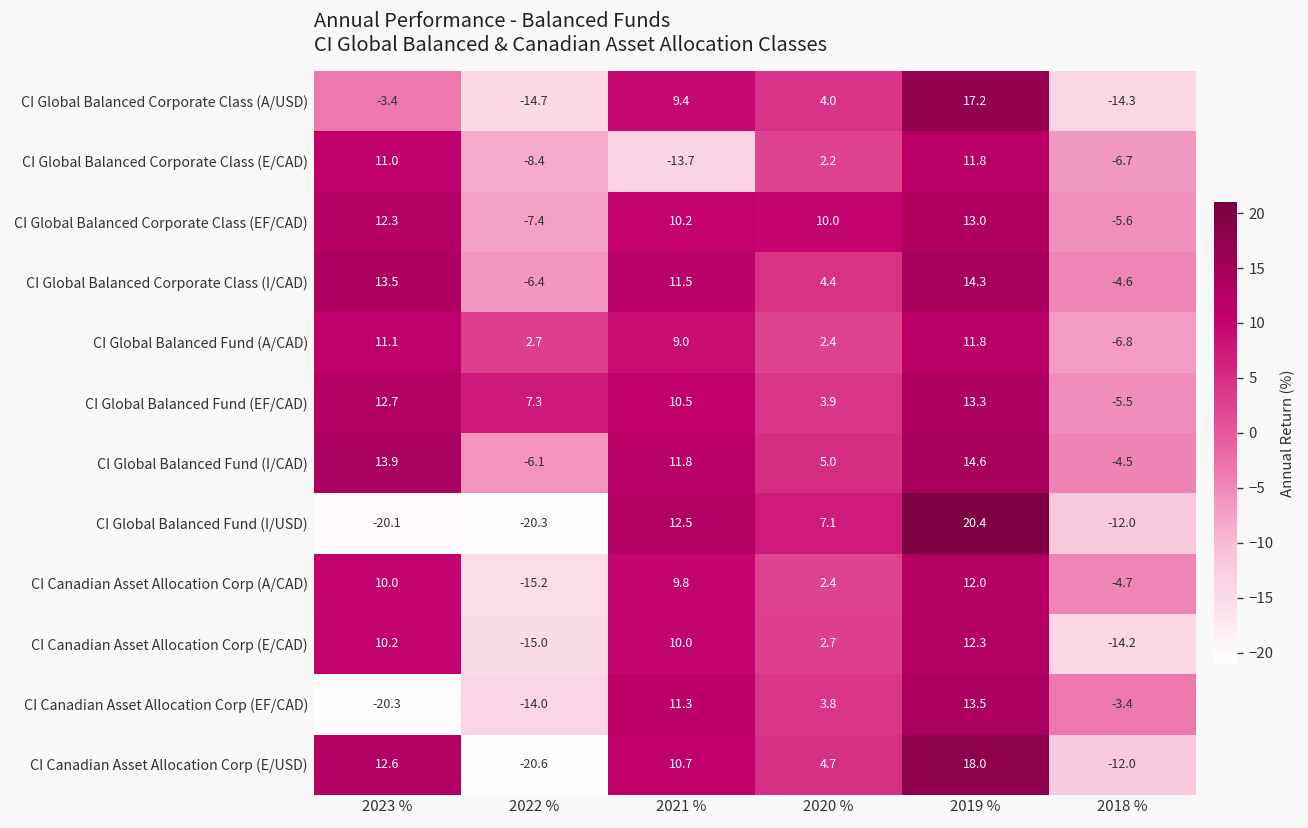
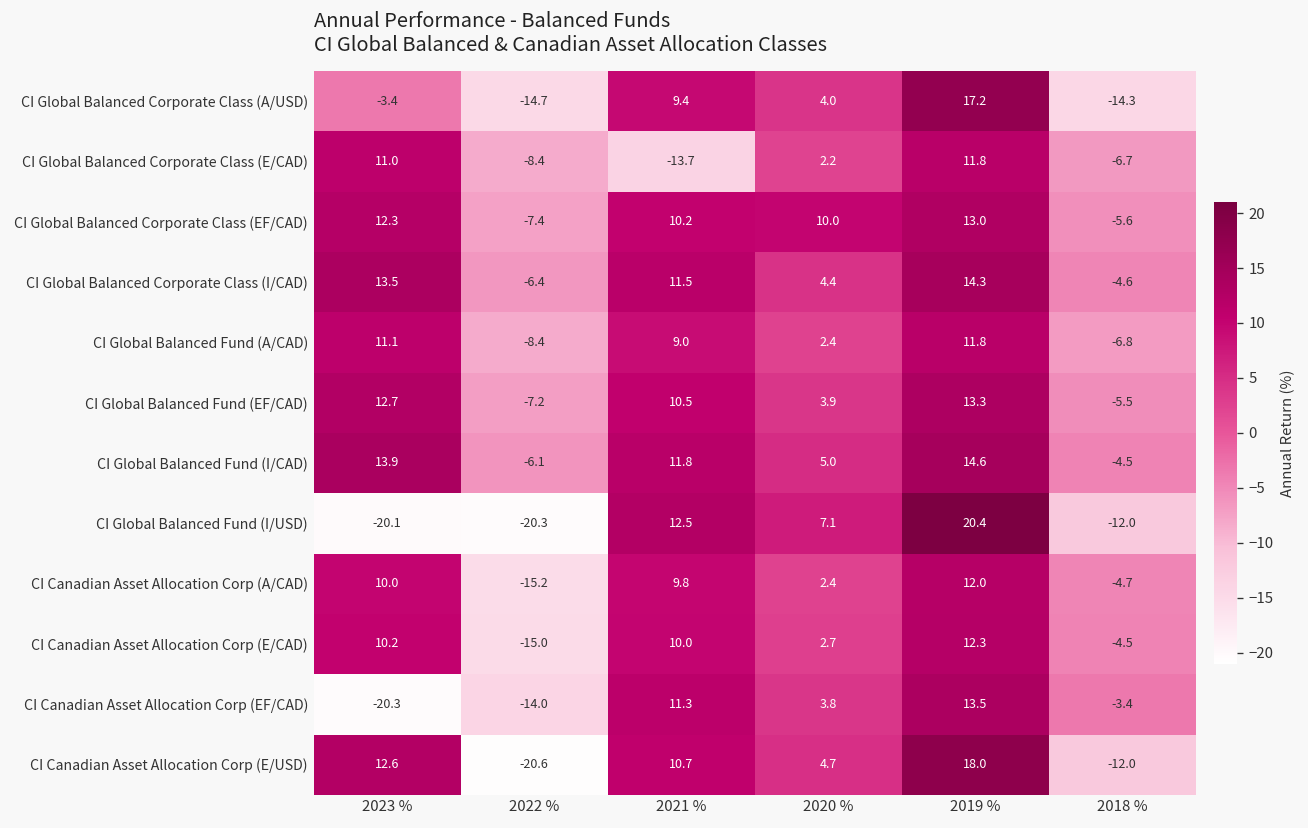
CI Global Balanced Fund (A/CAD), 2022 %: 2.7 -> -8.4
CI Global Balanced Fund (EF/CAD), 2022 %: 7.3 -> -7.2
CI Canadian Asset Allocation Corp (E/CAD), 2018 %: -14.2 -> -4.5
